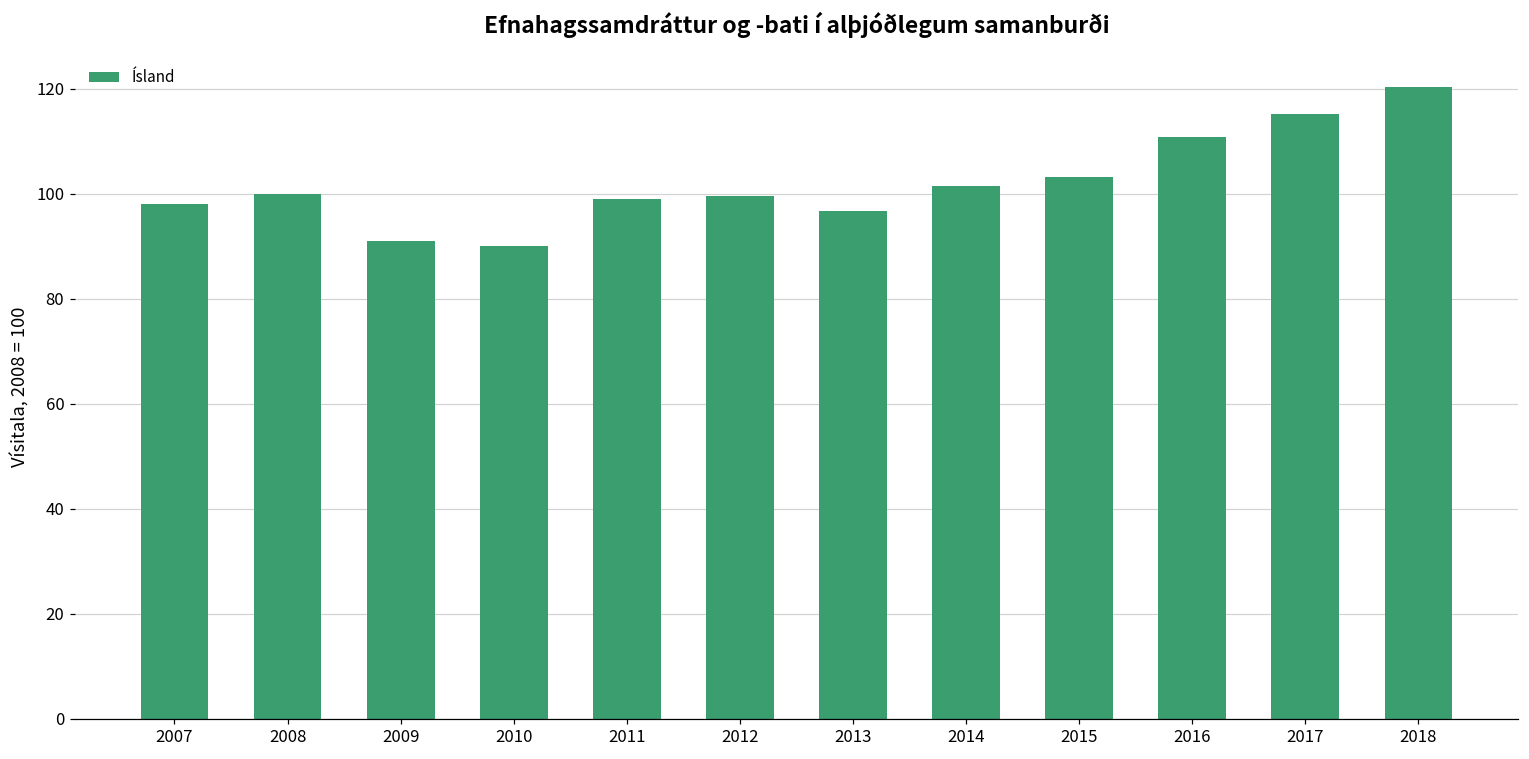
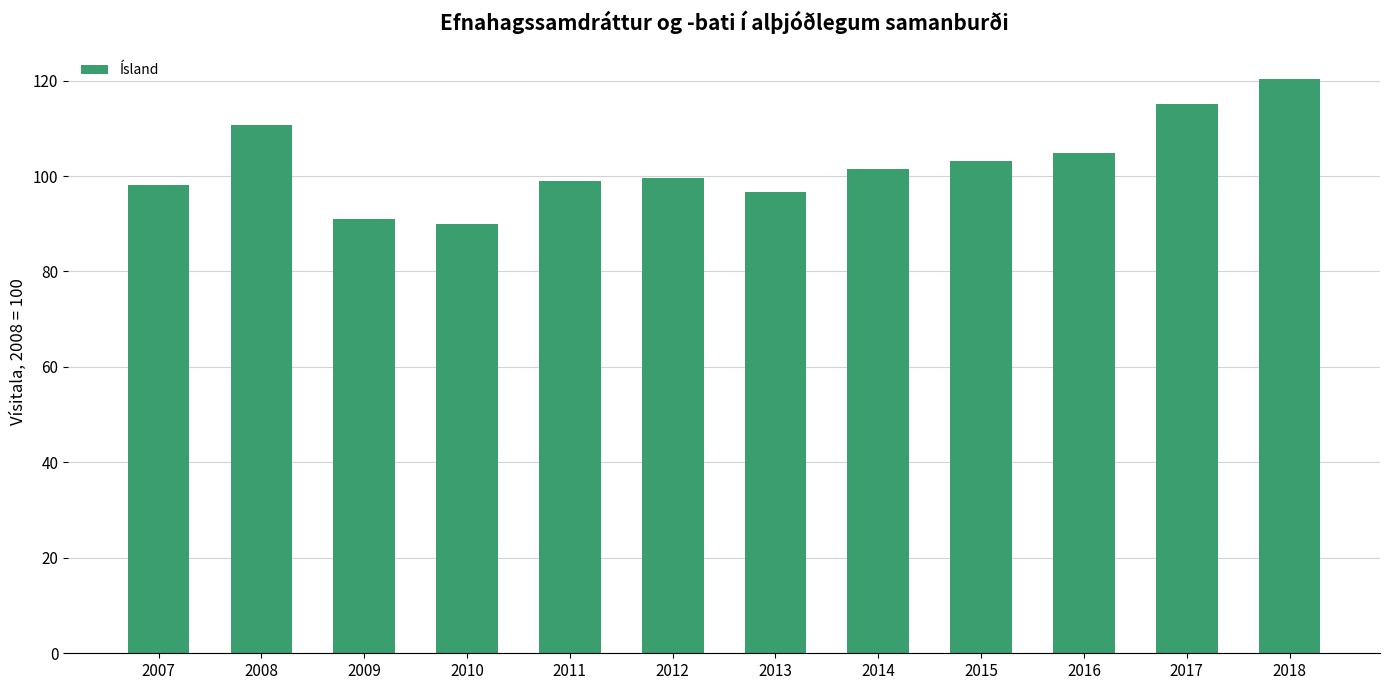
2008: 100 -> 111
2016: 111 -> 105
